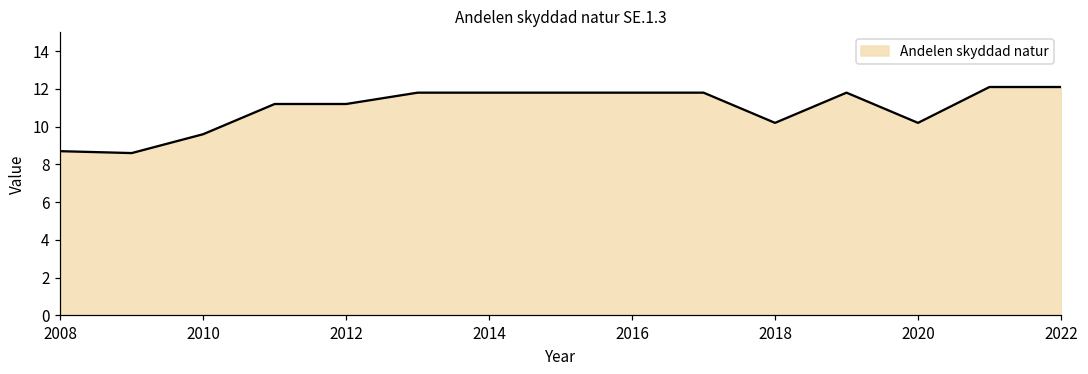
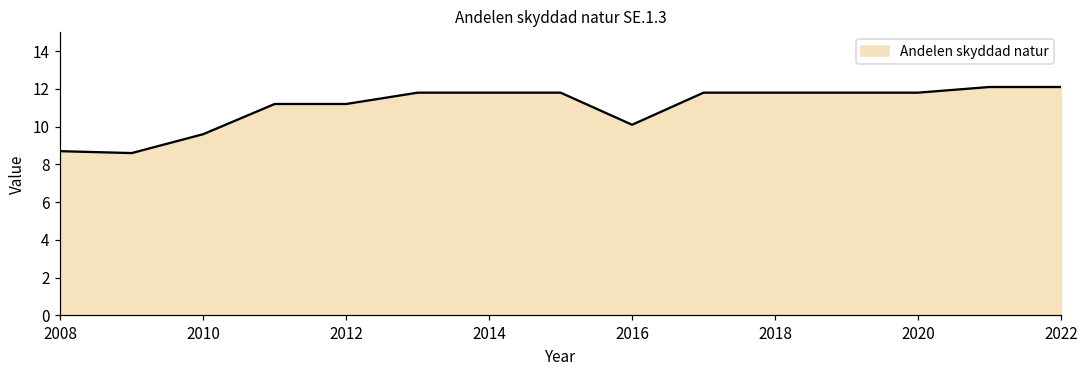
2016: 11.8 -> 10.1
2018: 10.2 -> 11.8
2020: 10.2 -> 11.8
